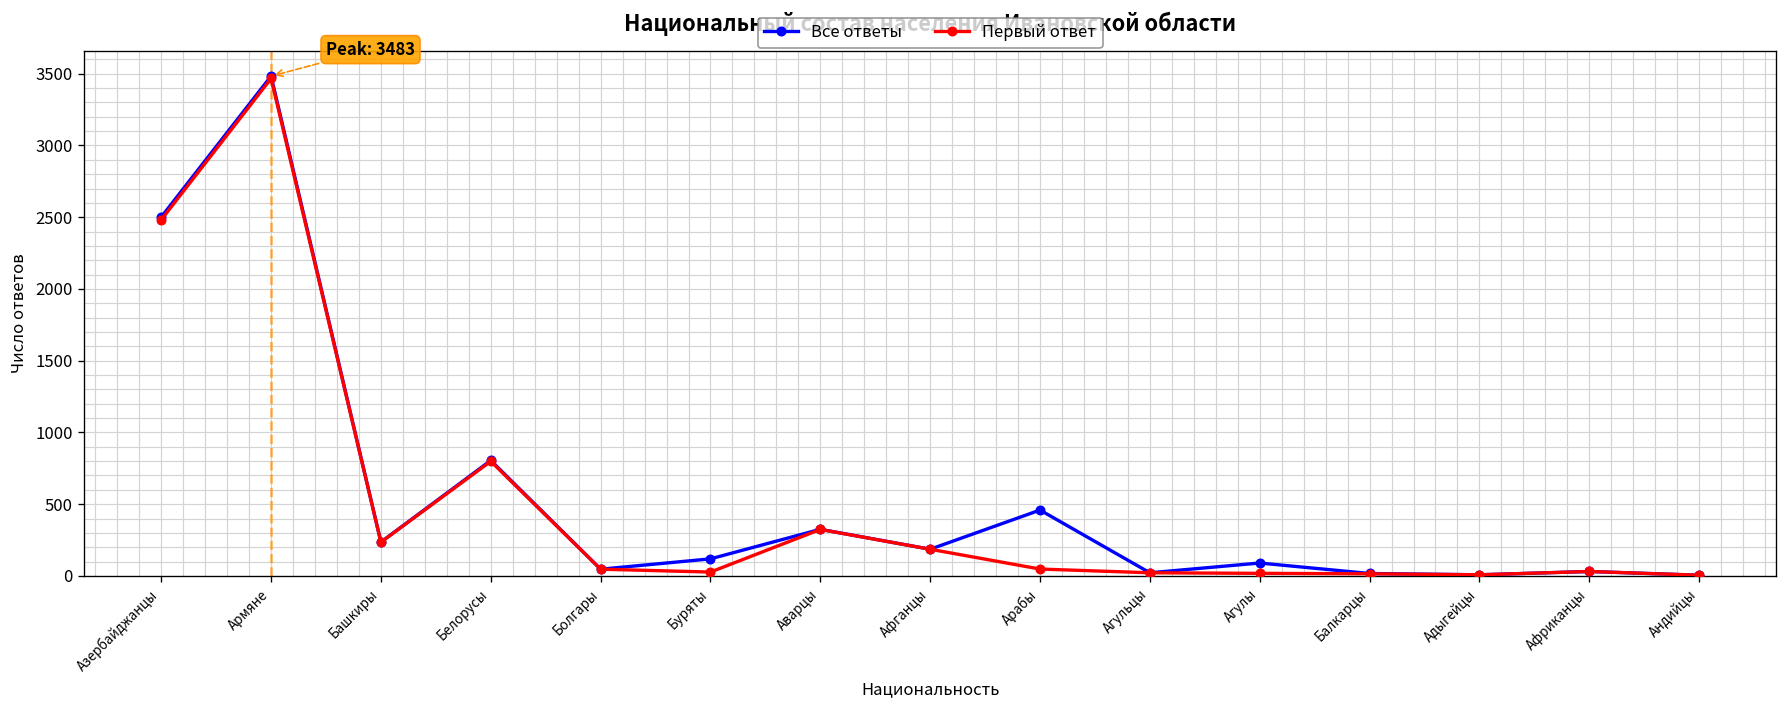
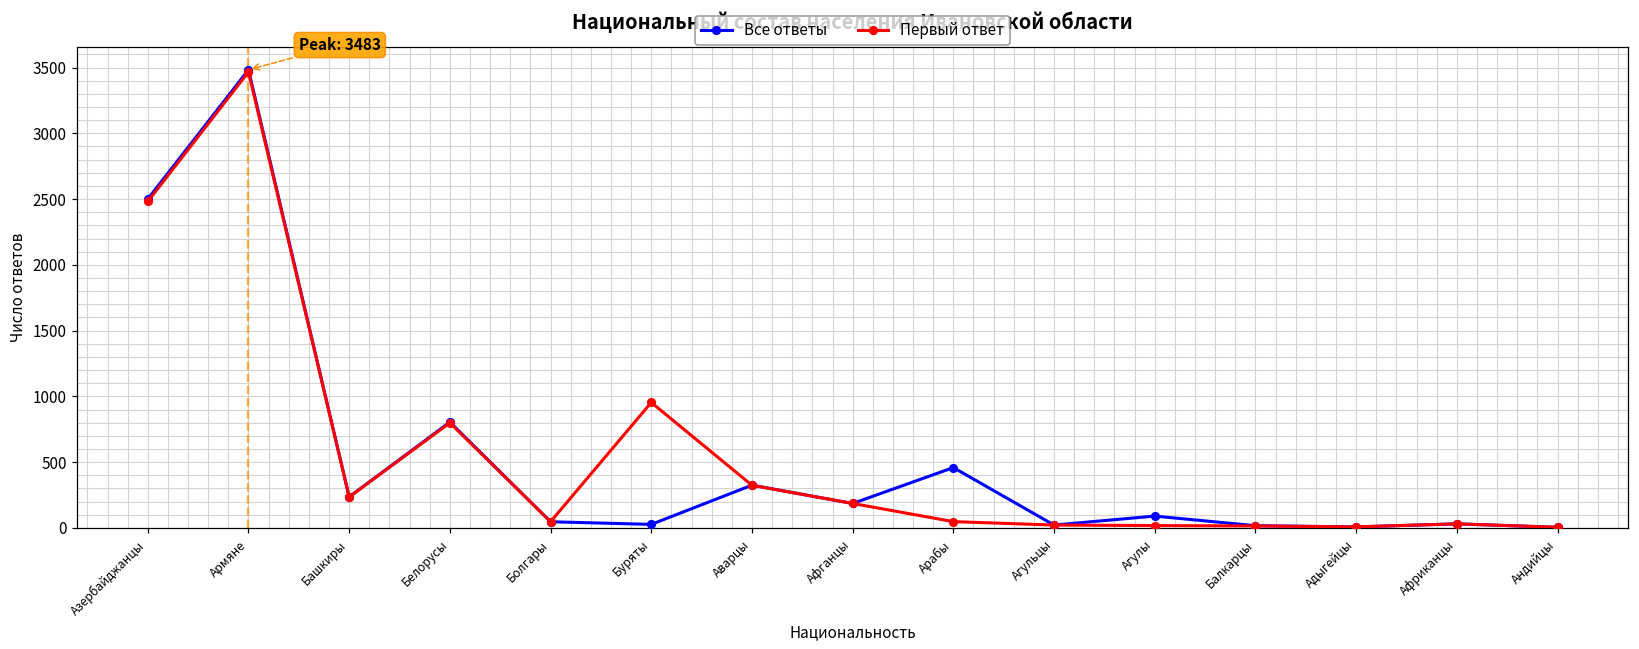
Все ответы, Буряты: 120 -> 30
Первый ответ, Буряты: 30 -> 950
